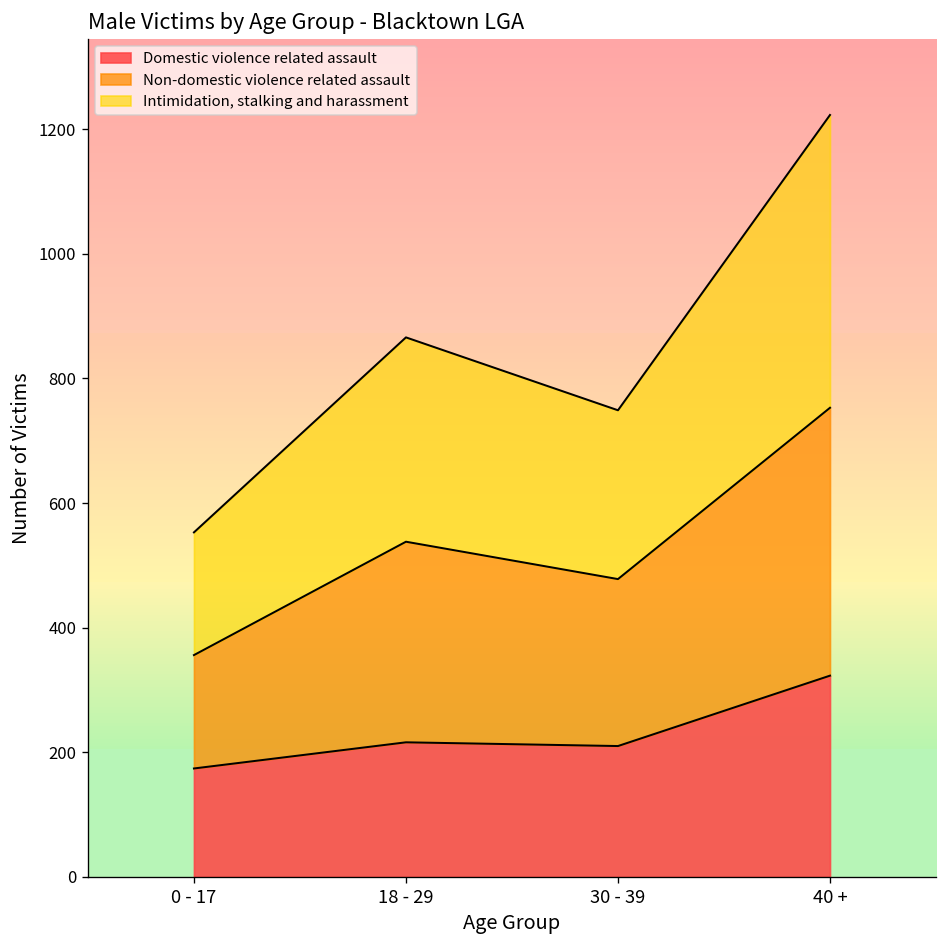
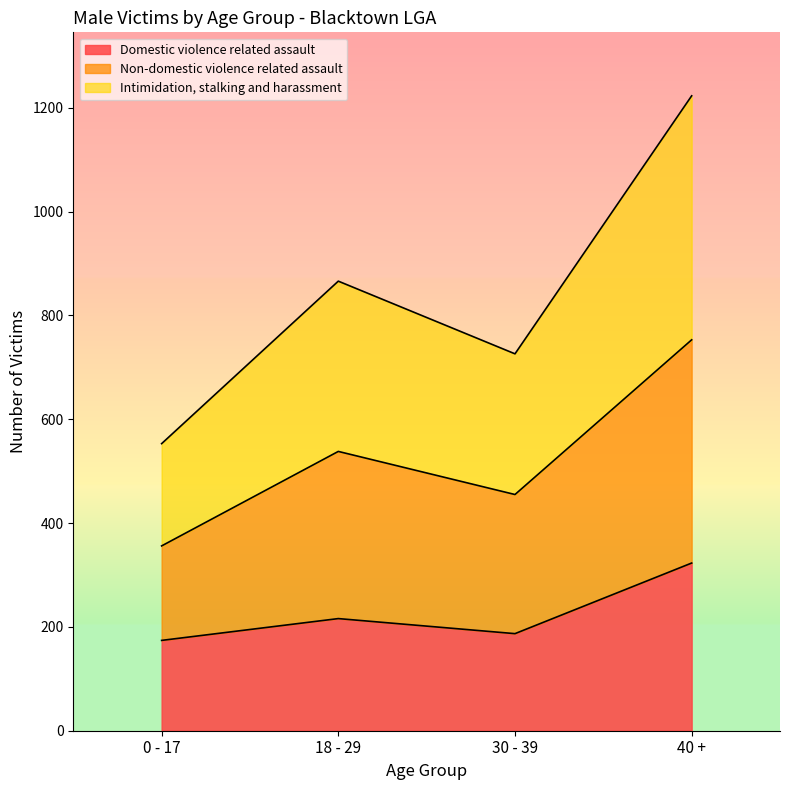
Domestic violence related assault, 30 - 39: 210 -> 190
